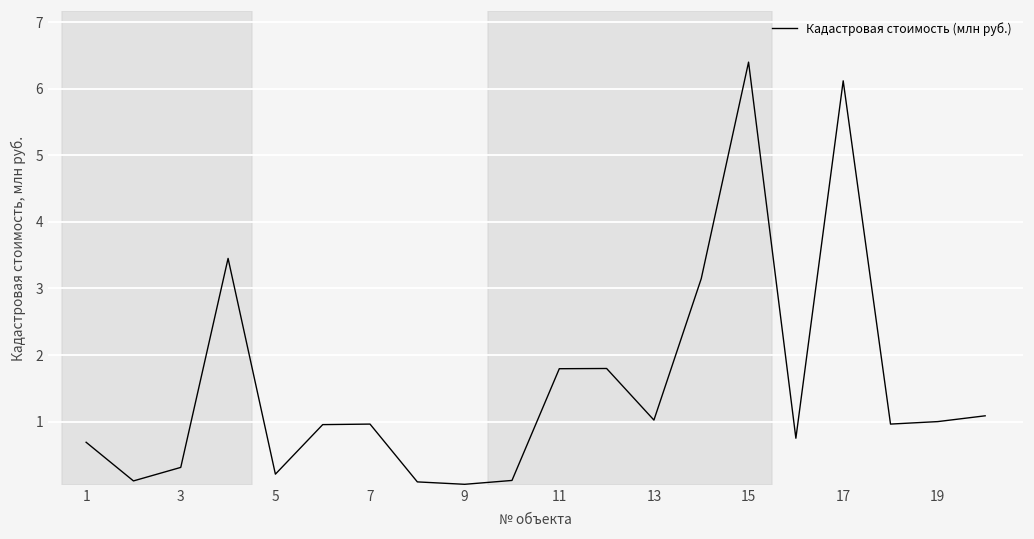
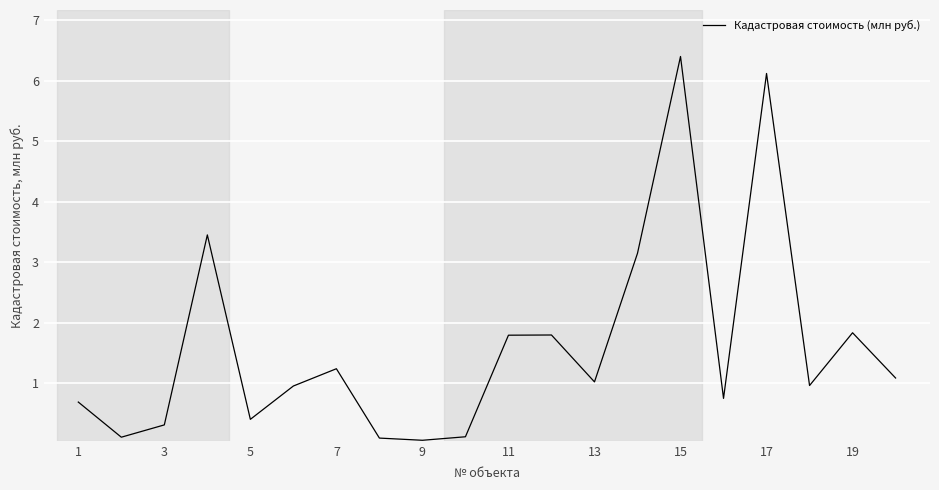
5: 0.2 -> 0.4
7: 1.0 -> 1.2
19: 1.0 -> 1.8
